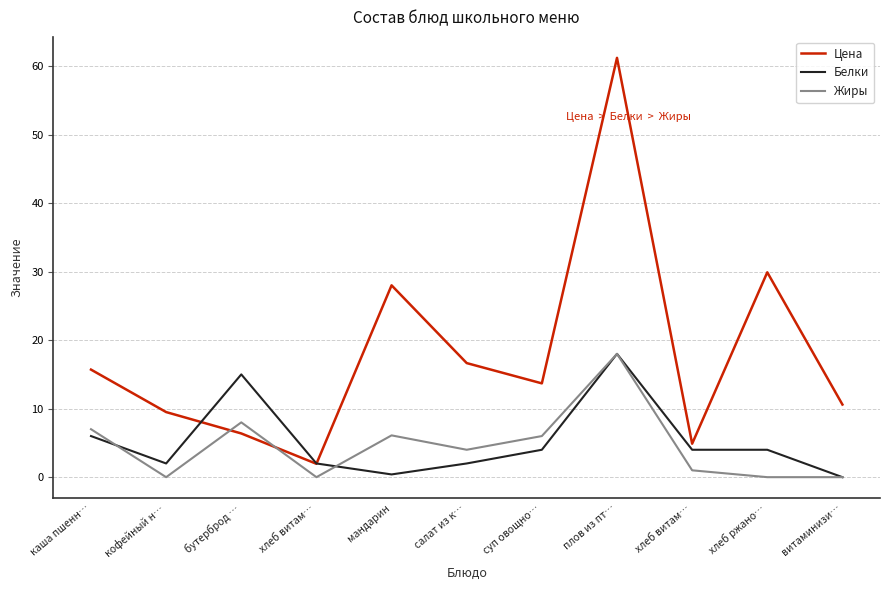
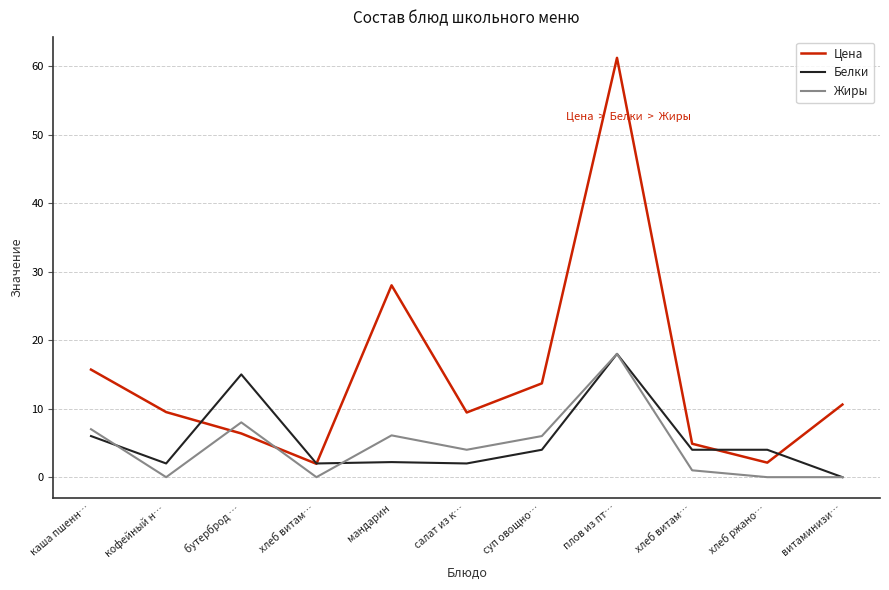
Белки, мандарин: 0 -> 2
Цена, салат из к…: 17 -> 9
Цена, хлеб ржано…: 30 -> 2
